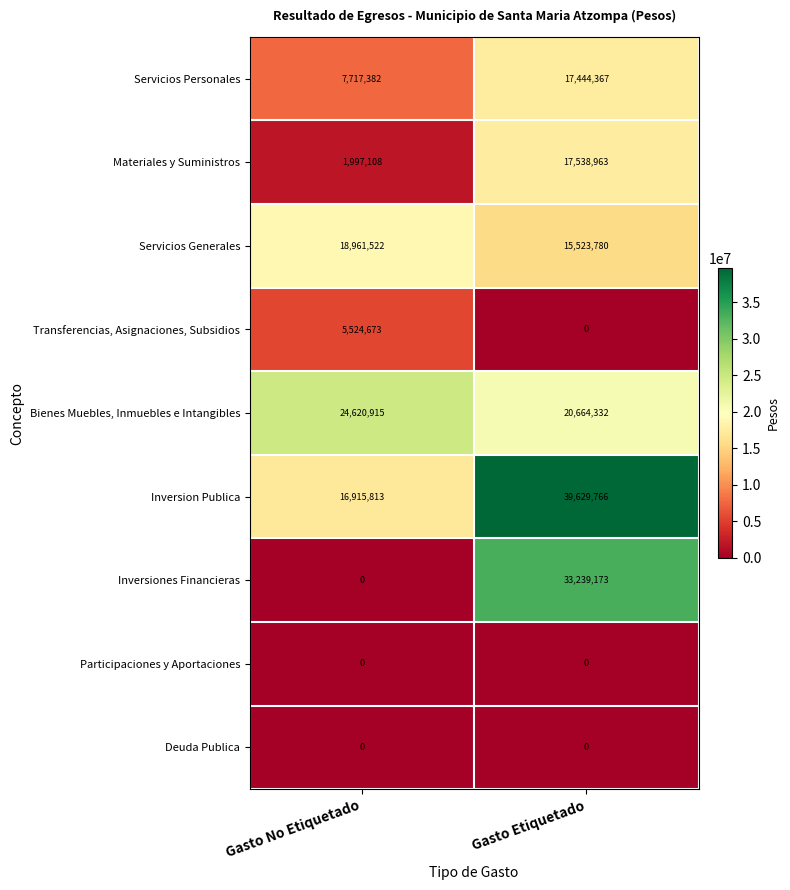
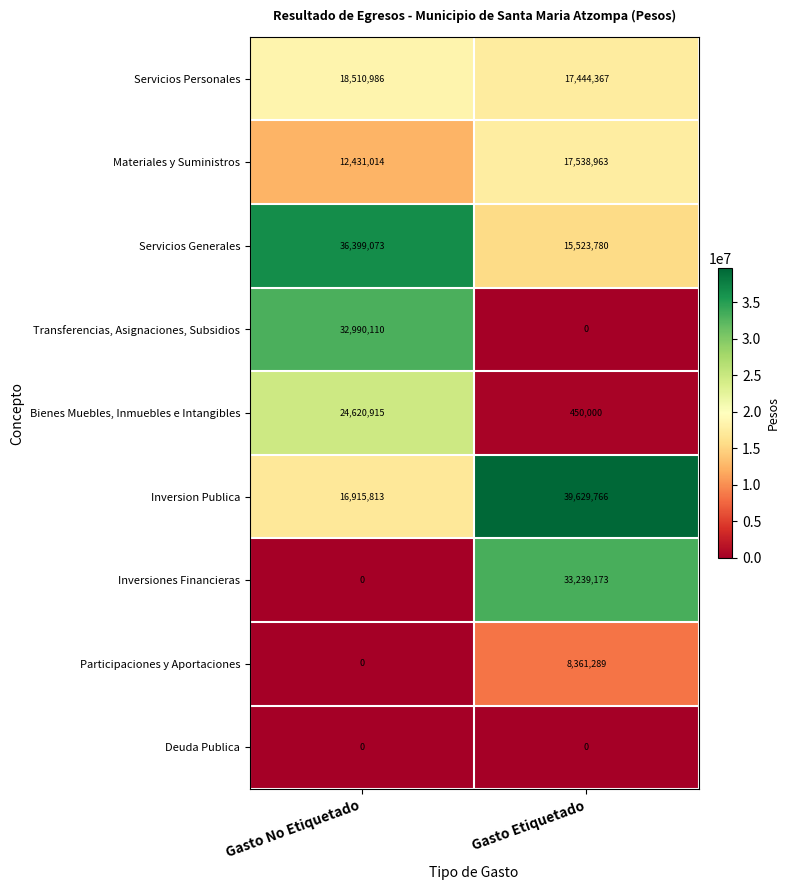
Servicios Personales, Gasto No Etiquetado: 7,717,382 -> 18,510,986
Materiales y Suministros, Gasto No Etiquetado: 1,997,108 -> 12,431,014
Servicios Generales, Gasto No Etiquetado: 18,961,522 -> 36,399,073
Transferencias, Asignaciones, Subsidios, Gasto No Etiquetado: 5,524,673 -> 32,990,110
Bienes Muebles, Inmuebles e Intangibles, Gasto Etiquetado: 20,664,332 -> 450,000
Participaciones y Aportaciones, Gasto Etiquetado: 0 -> 8,361,289
